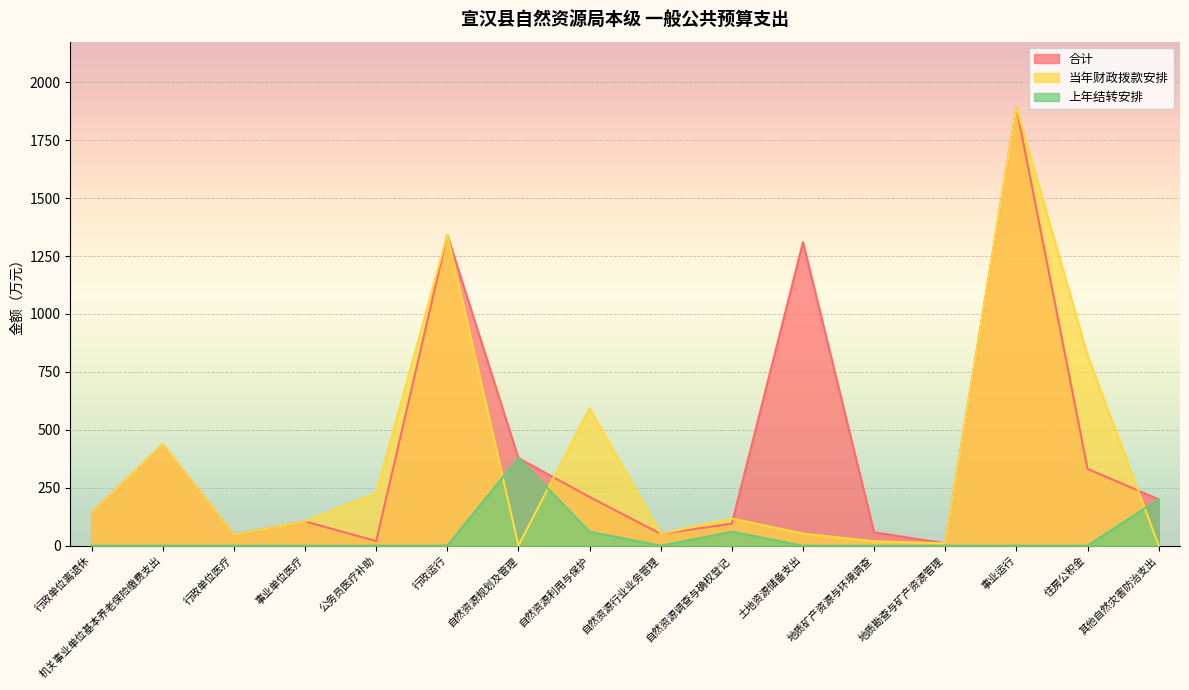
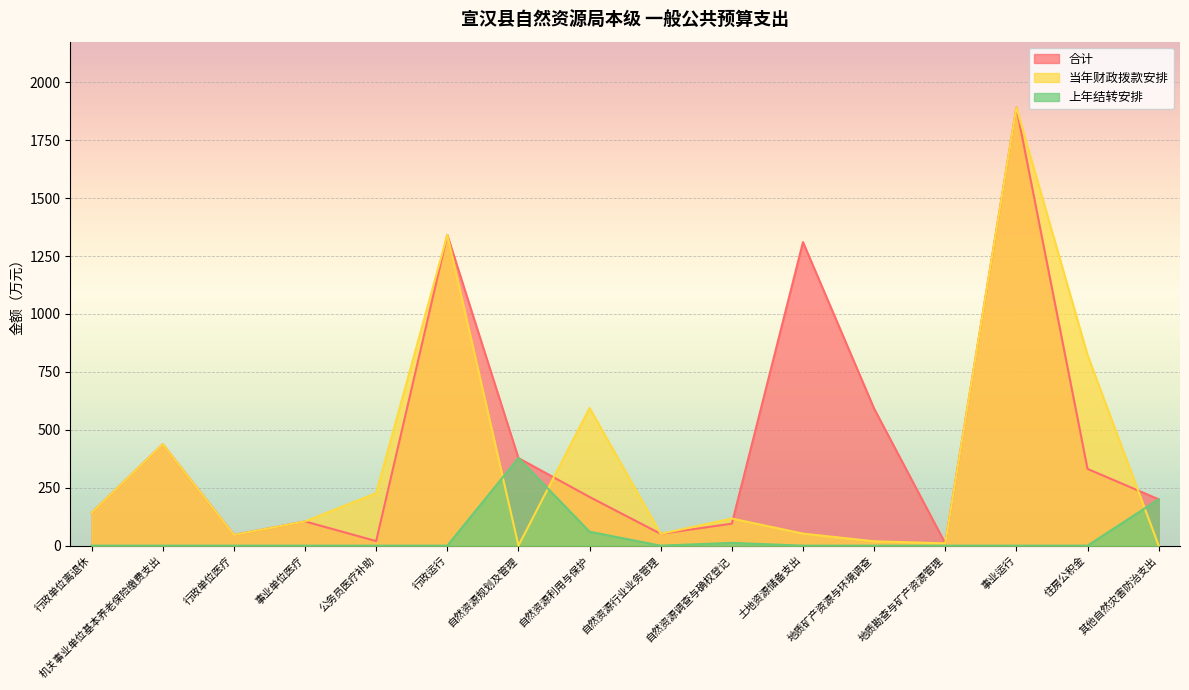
上年结转安排, 自然资源调查与确权登记: 60 -> 10
合计, 地质矿产资源与环境调查: 60 -> 590
